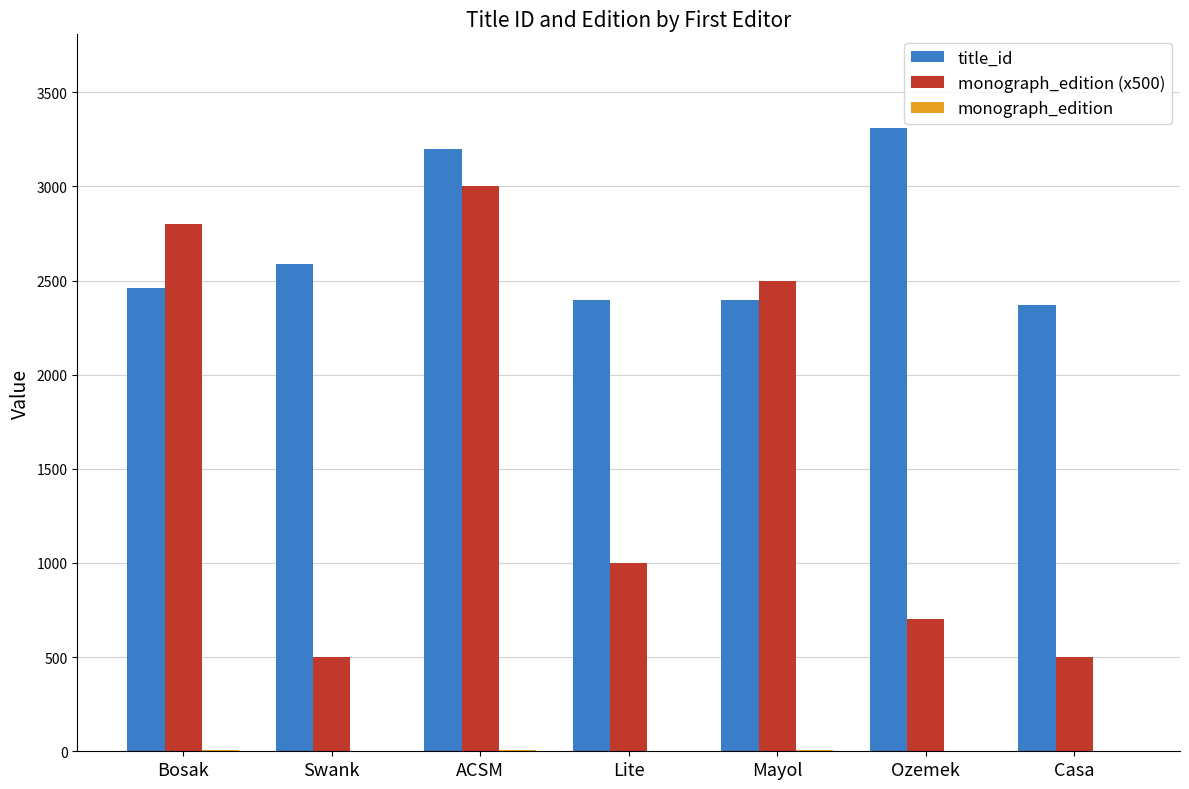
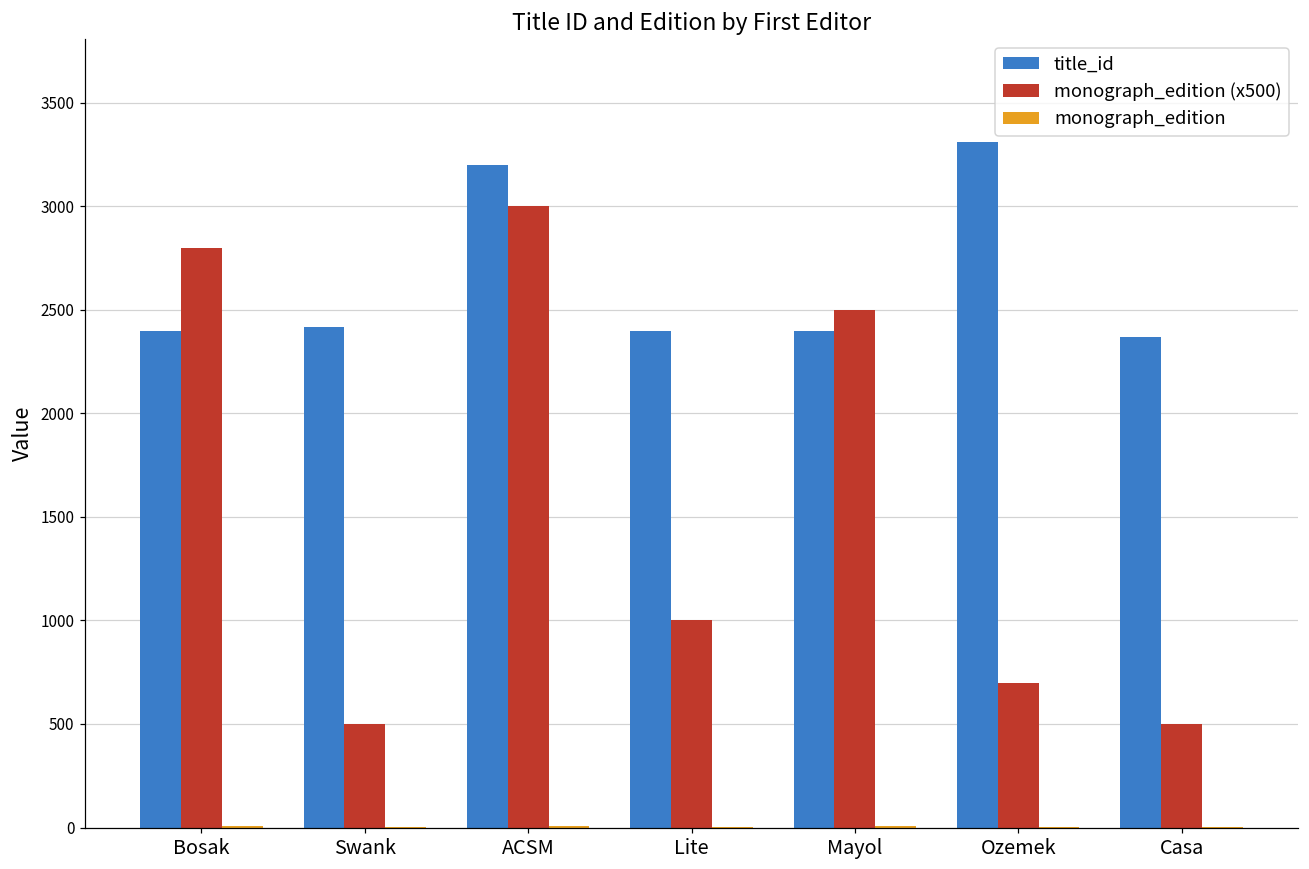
title_id, Bosak: 2460 -> 2400
title_id, Swank: 2590 -> 2420
